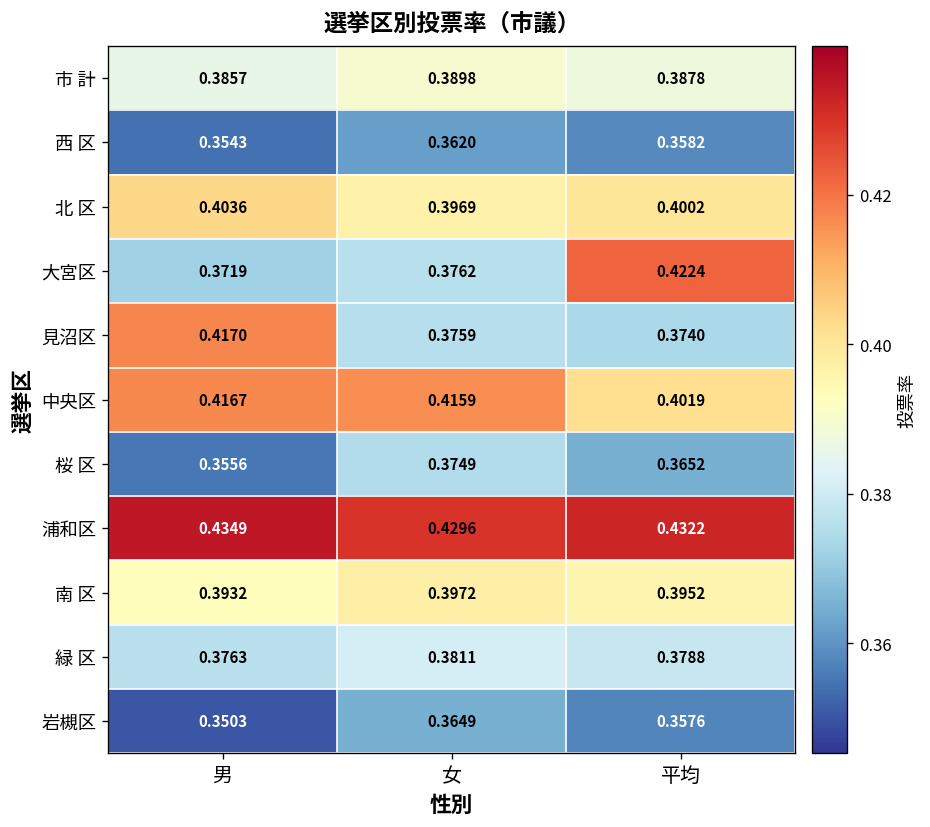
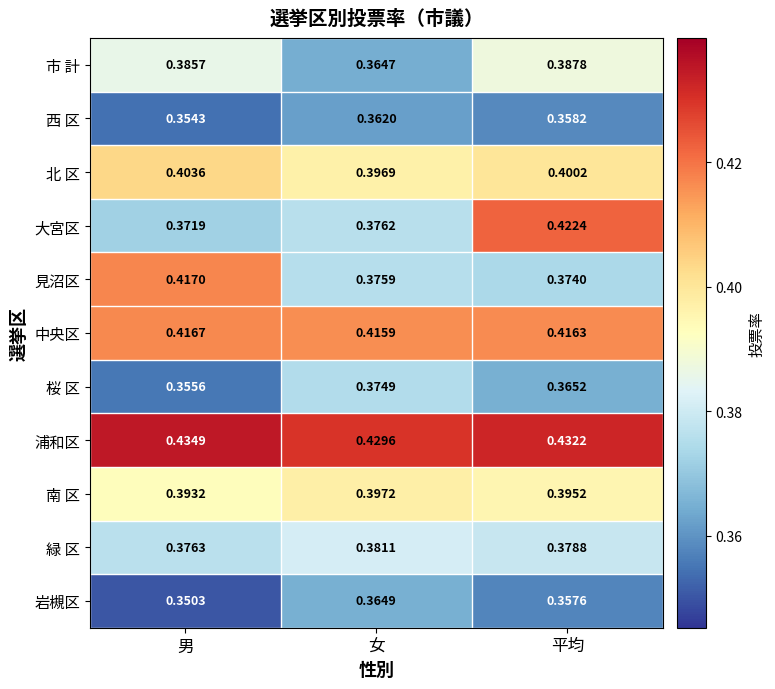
市 計, 女: 0.3898 -> 0.3647
中央区, 平均: 0.4019 -> 0.4163
